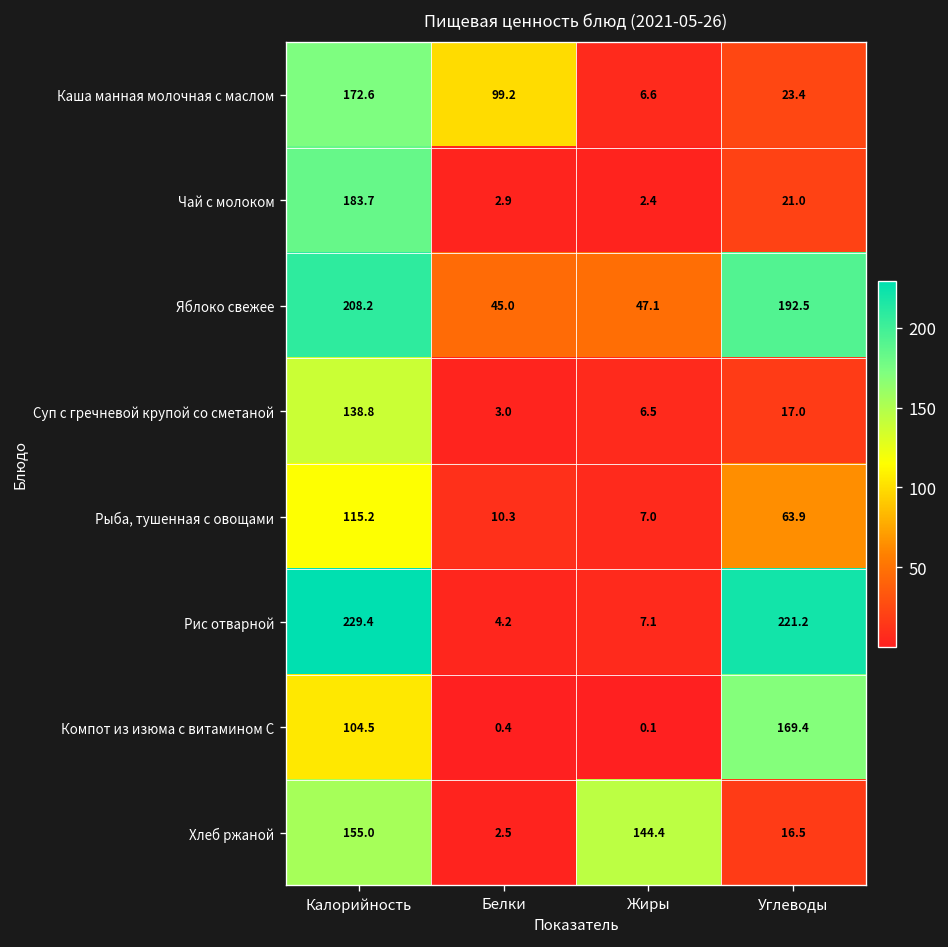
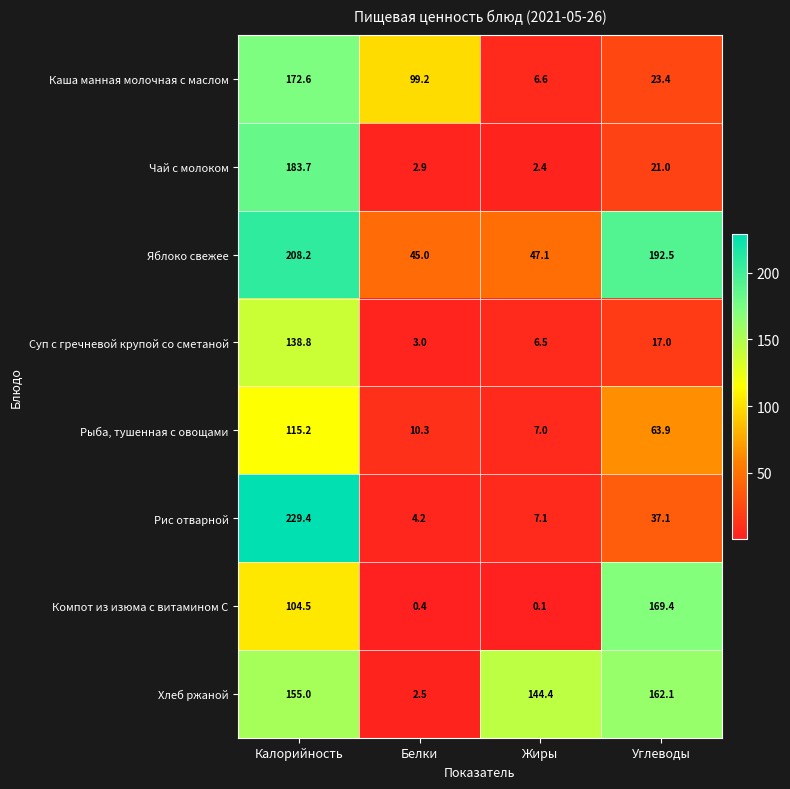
Рис отварной, Углеводы: 221.2 -> 37.1
Хлеб ржаной, Углеводы: 16.5 -> 162.1
